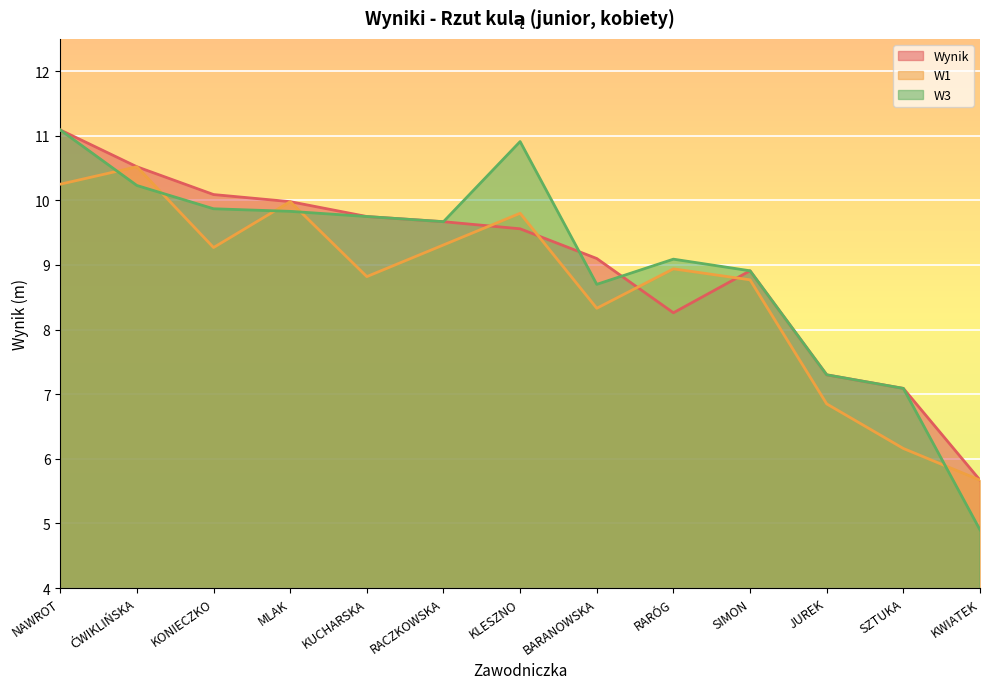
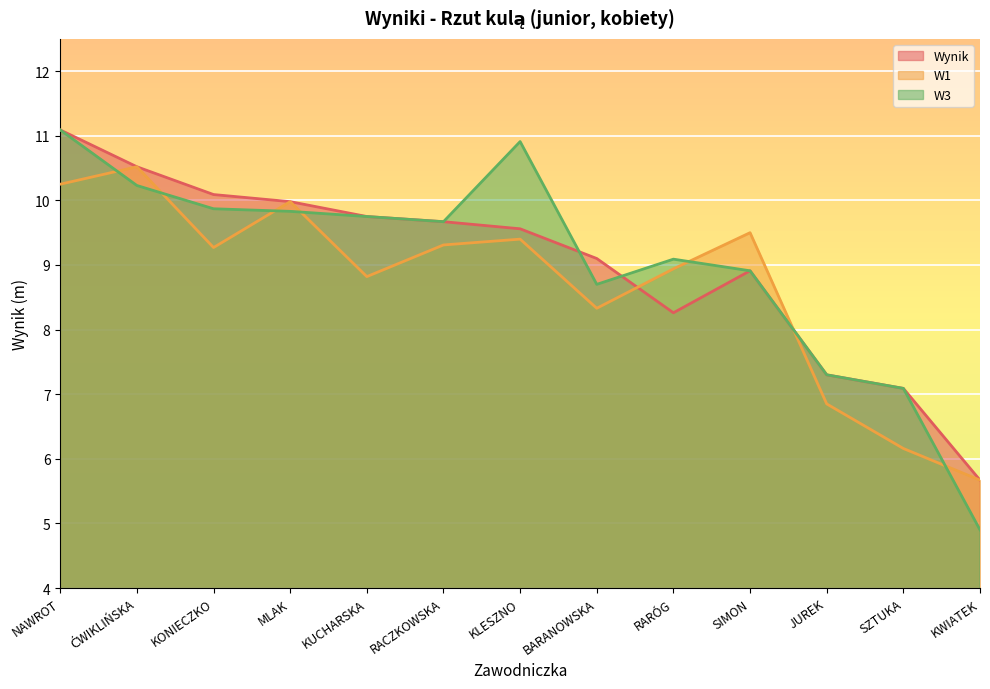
W1, KLESZNO: 9.8 -> 9.4
W1, SIMON: 8.8 -> 9.5
